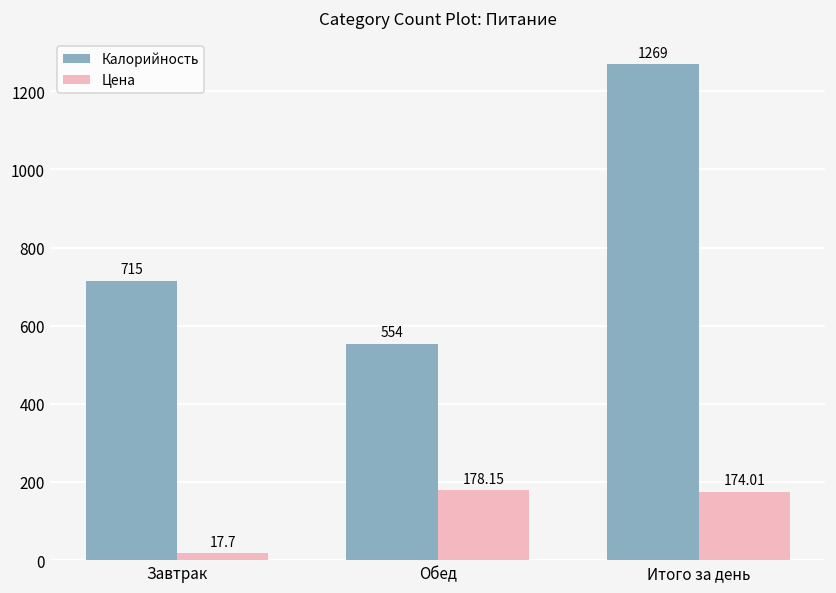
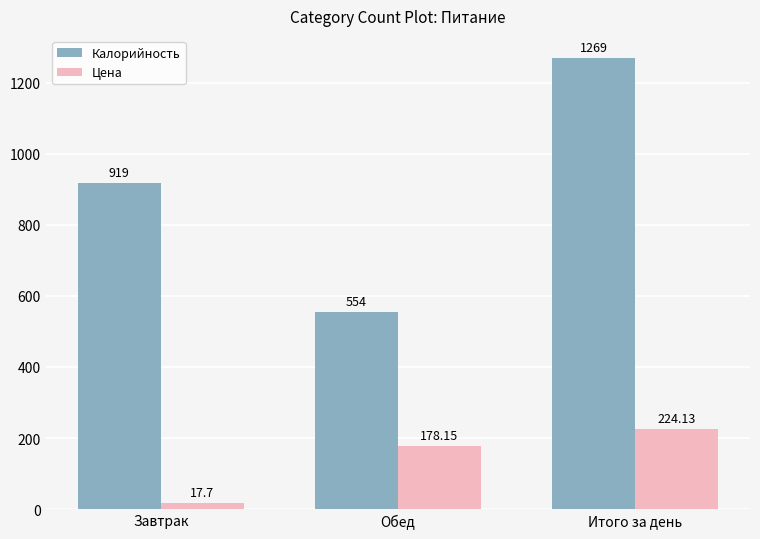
Калорийность, Завтрак: 715 -> 919
Цена, Итого за день: 174.01 -> 224.13
